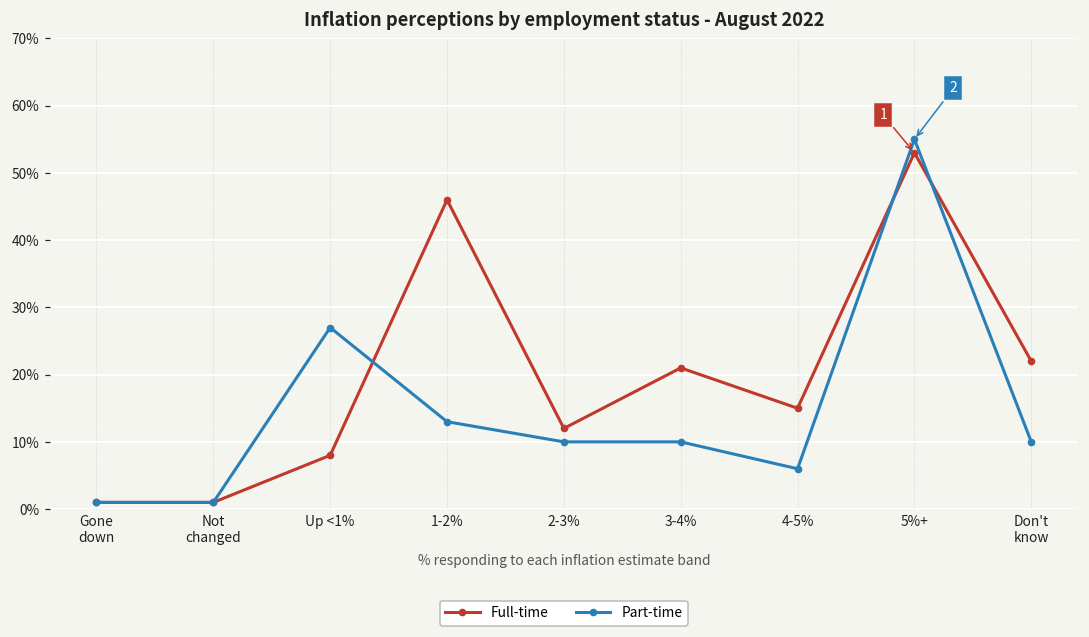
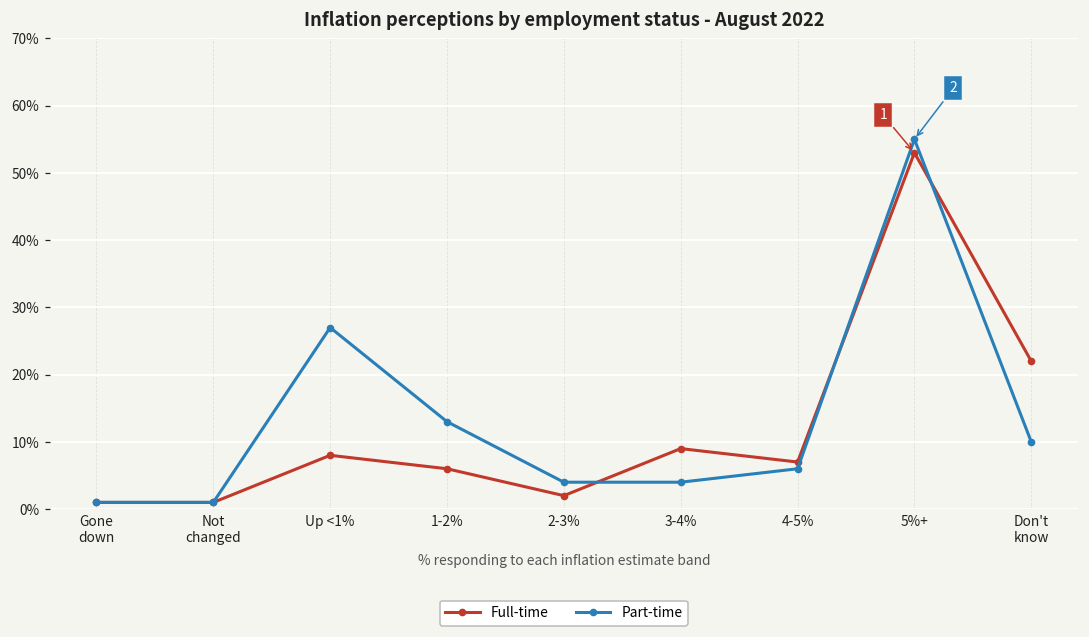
Full-time, 1-2%: 46% -> 6%
Full-time, 2-3%: 12% -> 2%
Part-time, 2-3%: 10% -> 4%
Full-time, 3-4%: 21% -> 9%
Part-time, 3-4%: 10% -> 4%
Full-time, 4-5%: 15% -> 7%
